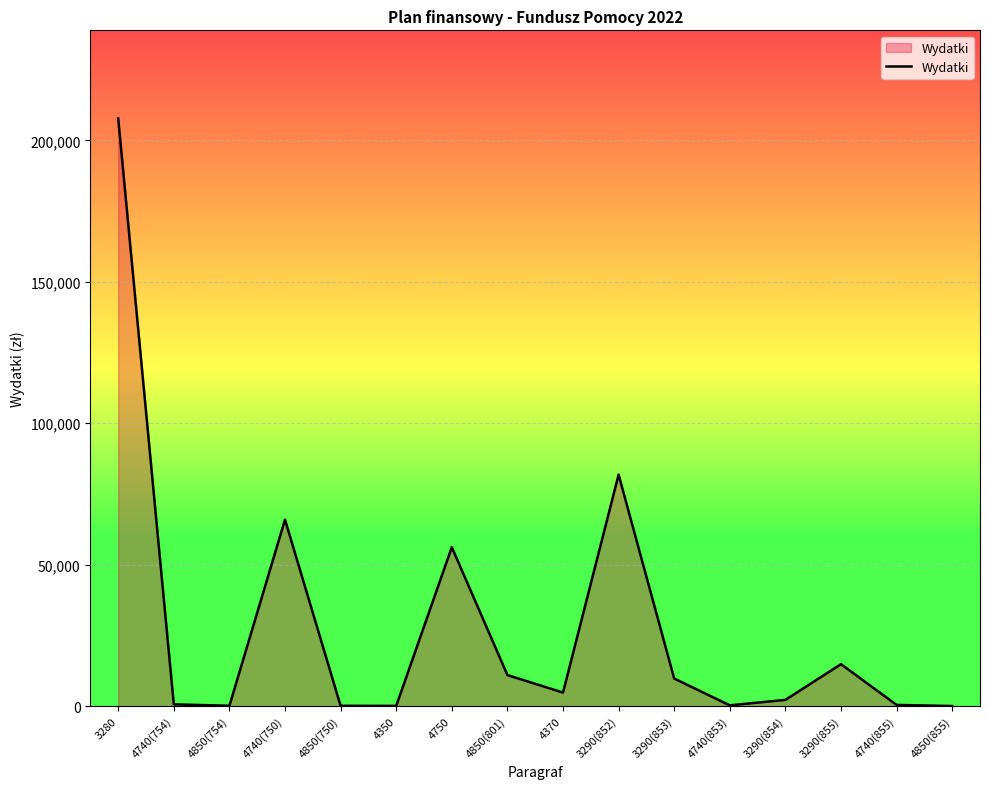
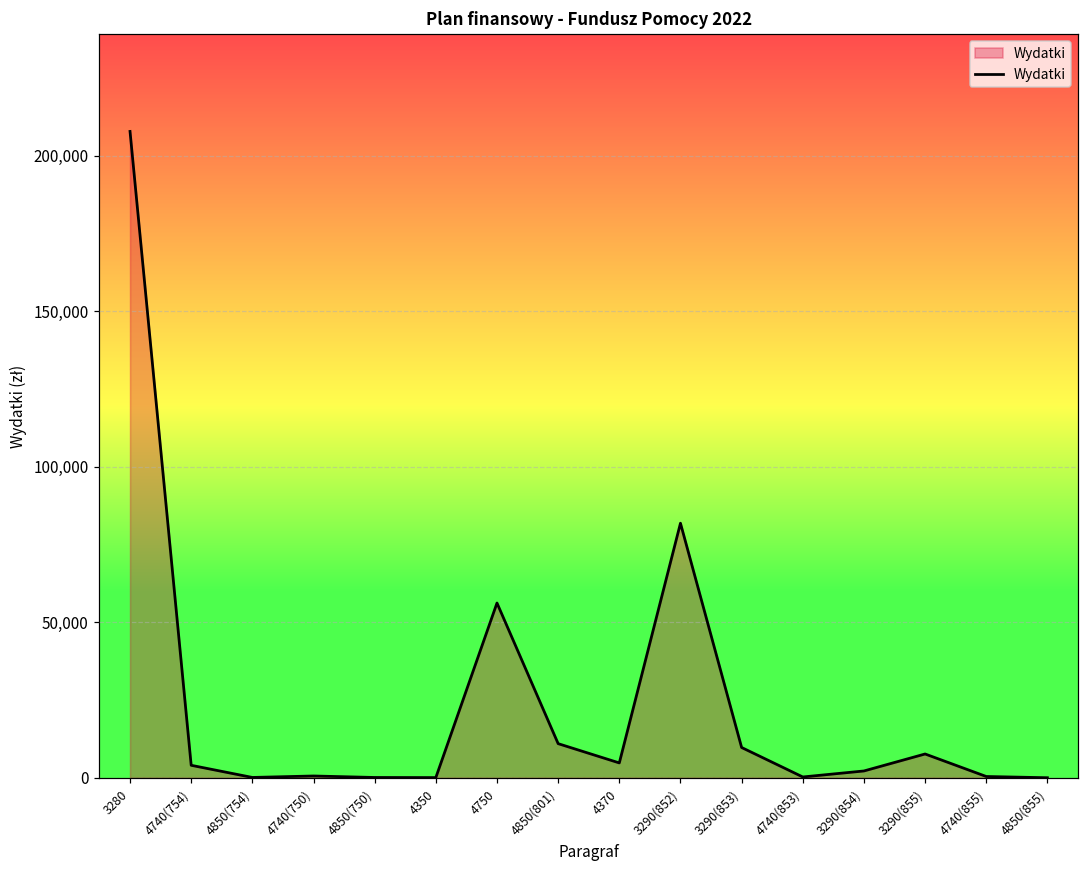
4740(754): 1,000 -> 4,000
4740(750): 66,000 -> 1,000
3290(855): 15,000 -> 8,000
